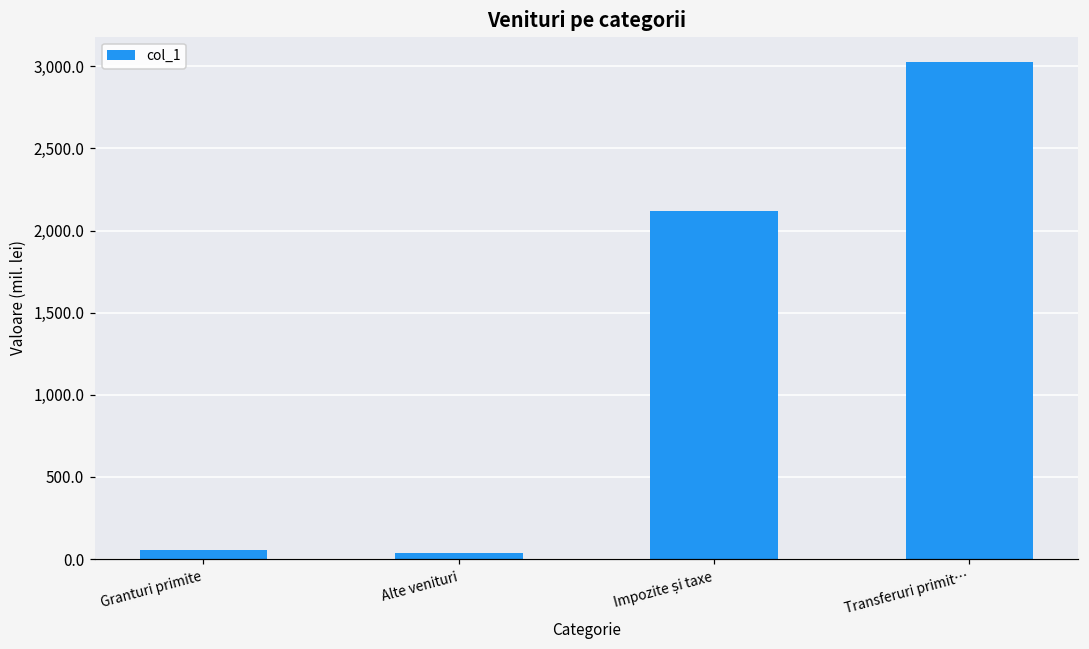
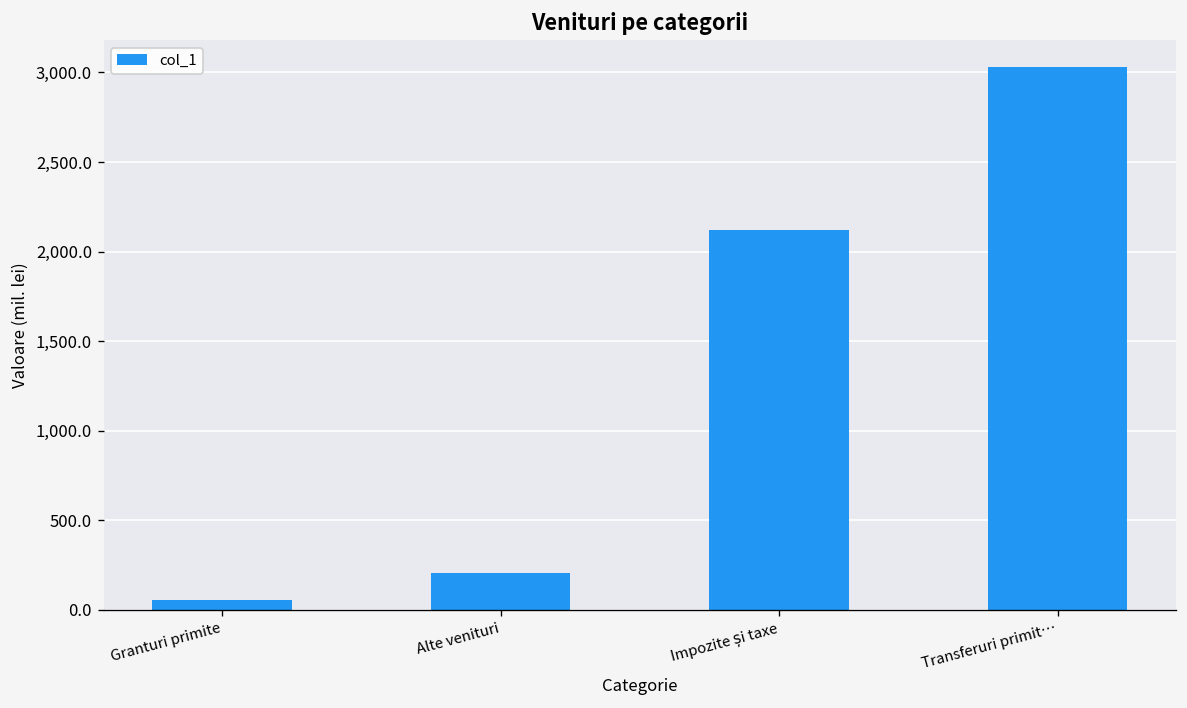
Alte venituri: 40 -> 210
